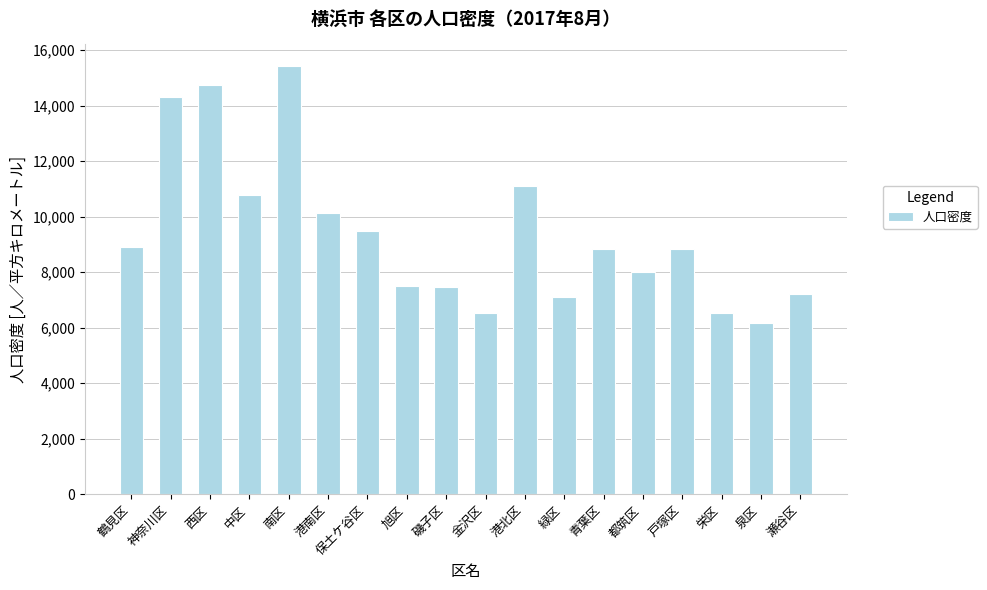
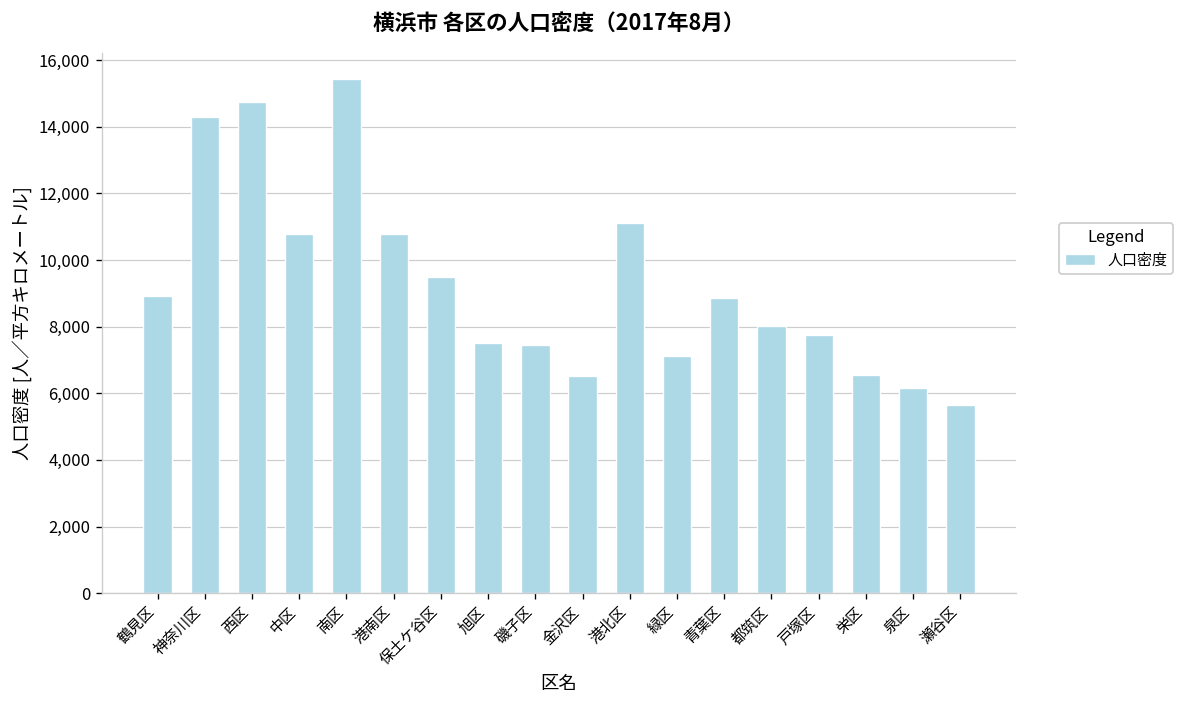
港南区: 10,100 -> 10,800
戸塚区: 8,800 -> 7,800
瀬谷区: 7,200 -> 5,700
